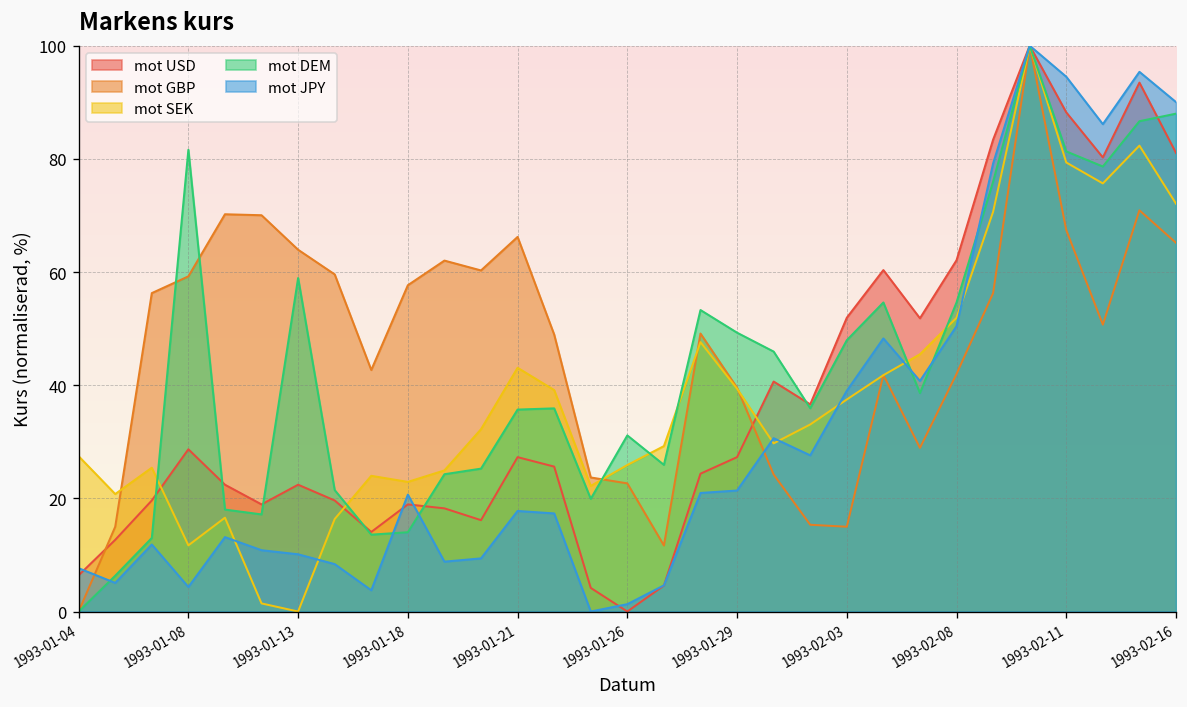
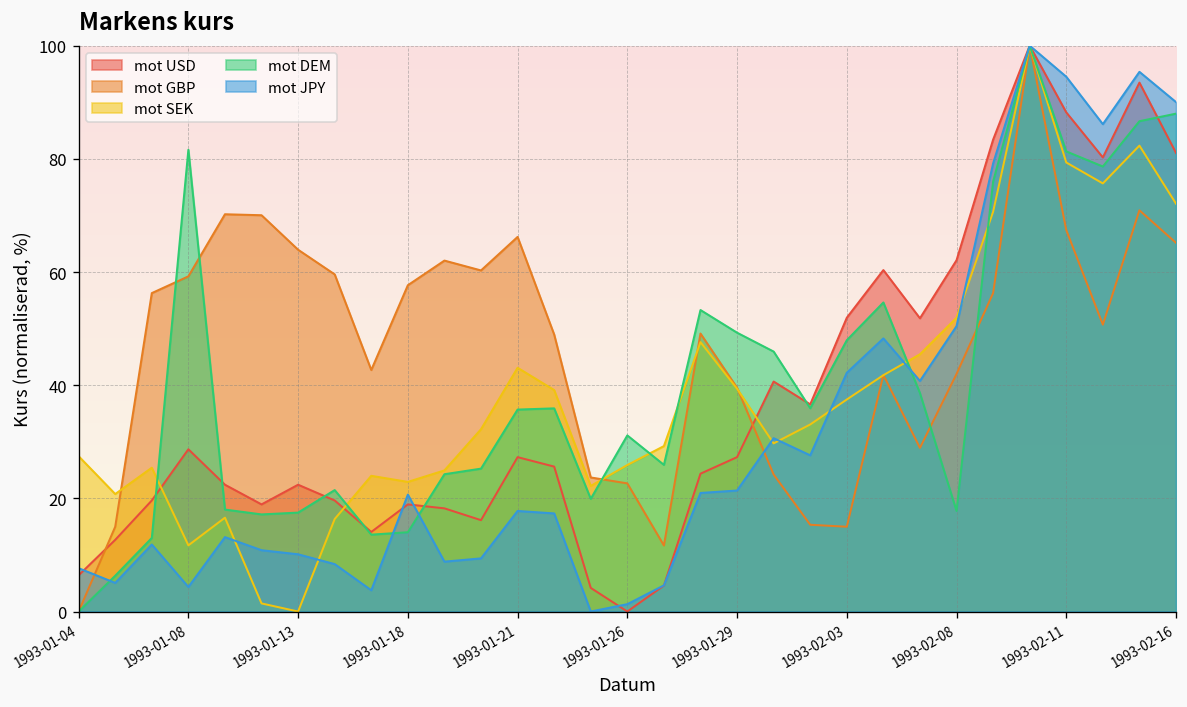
mot DEM, 1993-01-13: 59 -> 17
mot JPY, 1993-02-03: 39 -> 42
mot DEM, 1993-02-08: 55 -> 18
